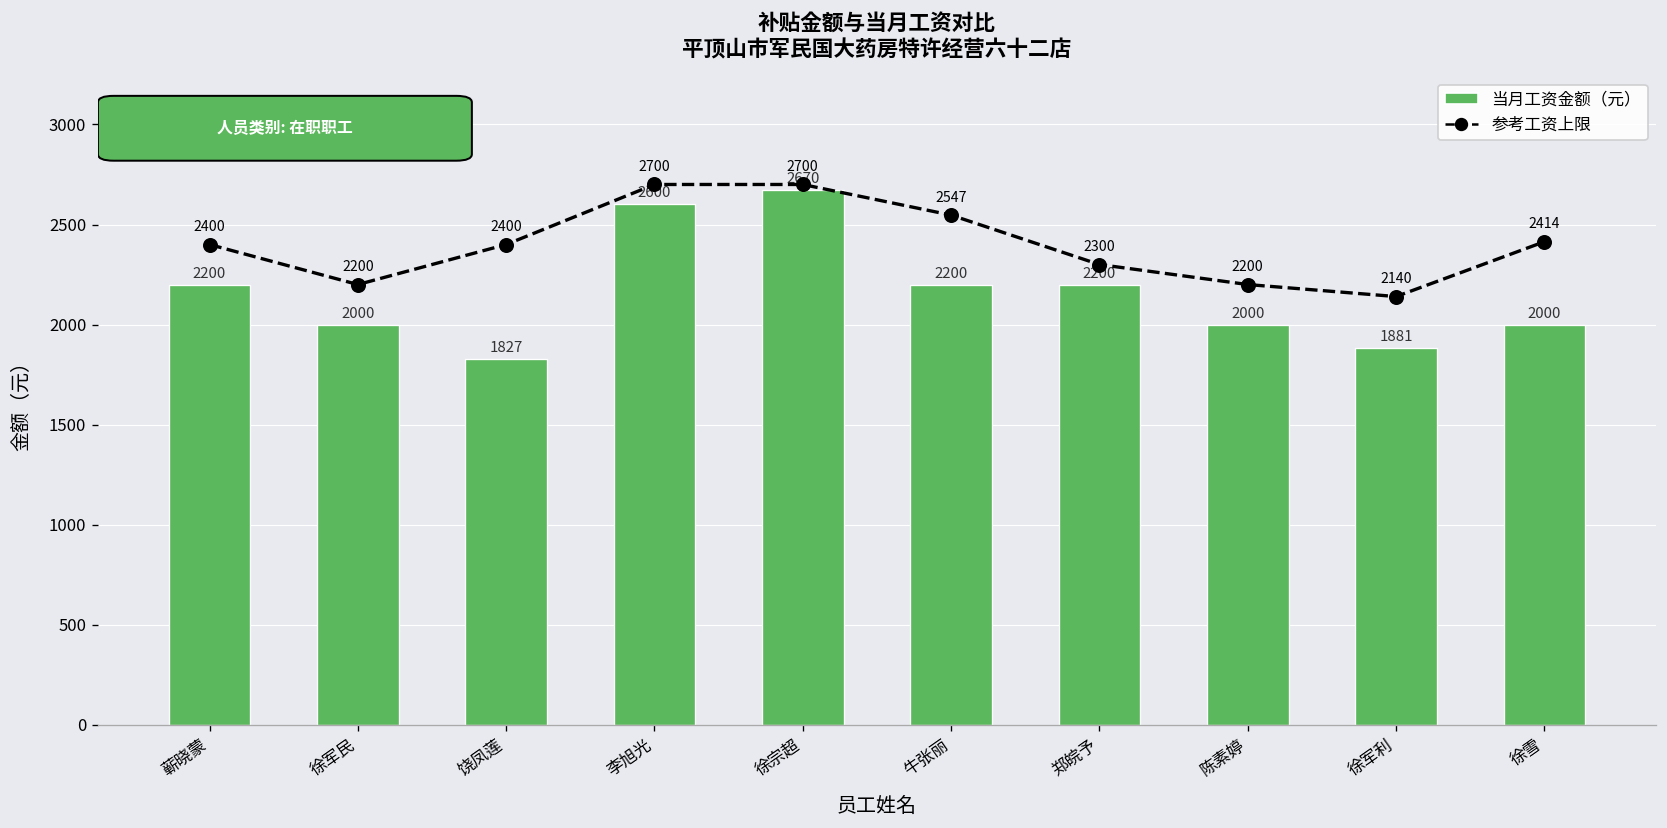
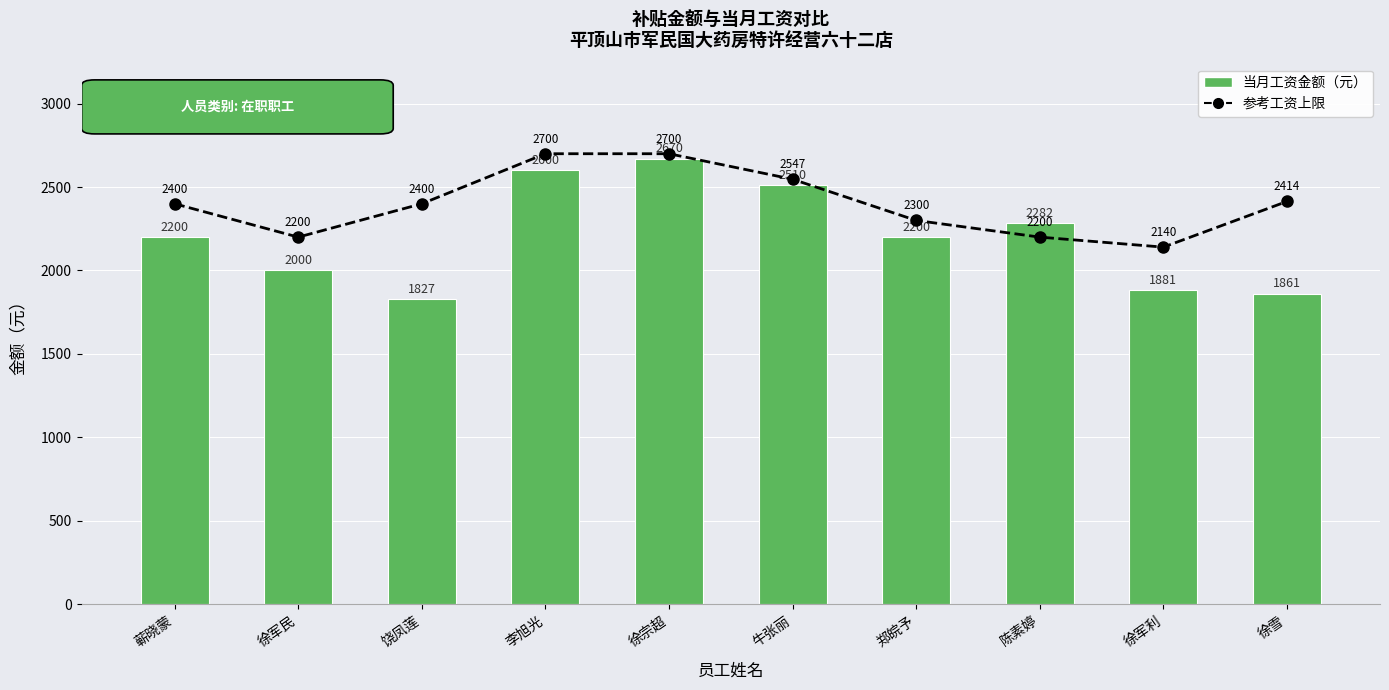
当月工资金额（元）, 牛张丽: 2200 -> 2510
当月工资金额（元）, 陈素婷: 2000 -> 2282
当月工资金额（元）, 徐雪: 2000 -> 1861
